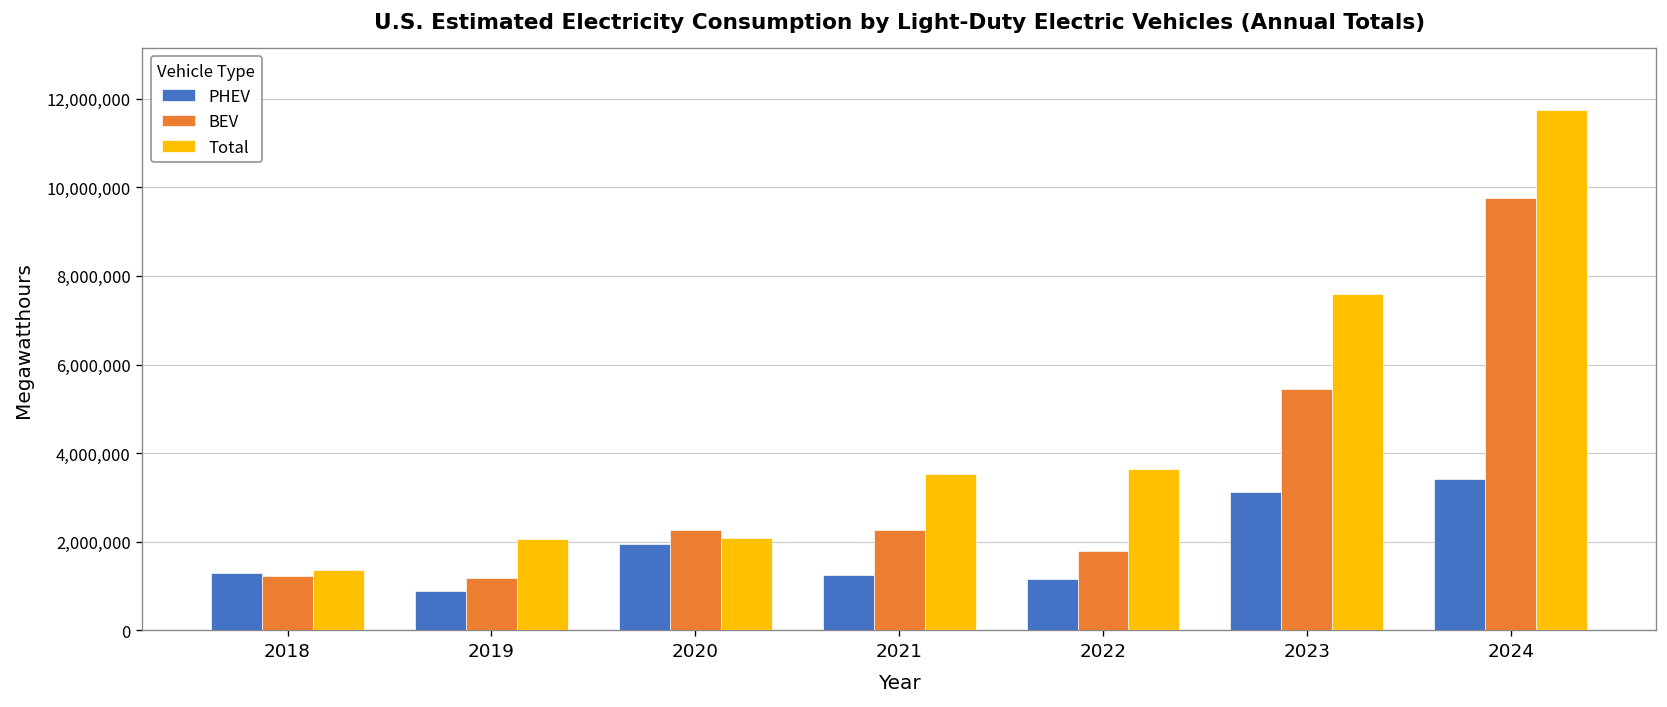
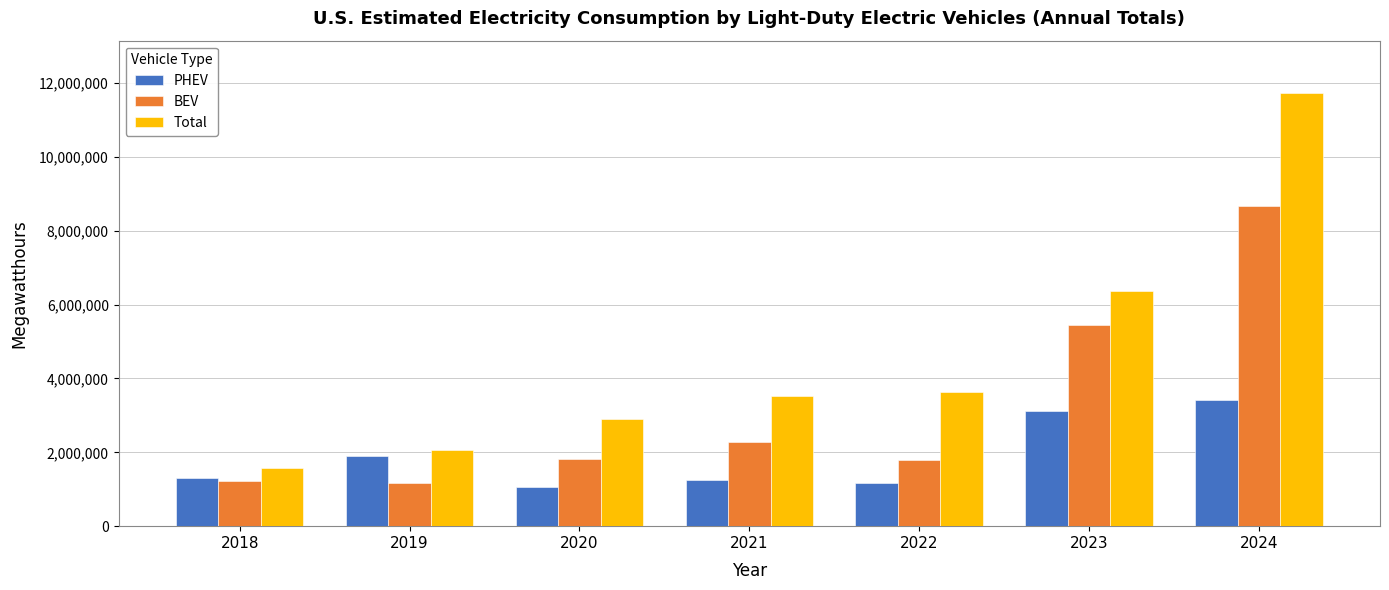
Total, 2018: 1,400,000 -> 1,600,000
PHEV, 2019: 900,000 -> 1,900,000
PHEV, 2020: 2,000,000 -> 1,100,000
BEV, 2020: 2,300,000 -> 1,800,000
Total, 2020: 2,100,000 -> 2,900,000
Total, 2023: 7,600,000 -> 6,400,000
BEV, 2024: 9,800,000 -> 8,700,000
